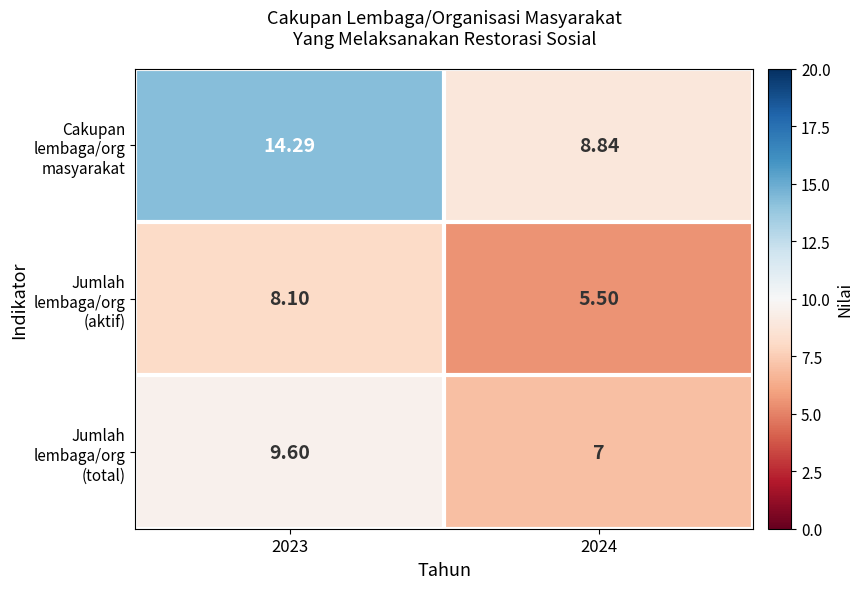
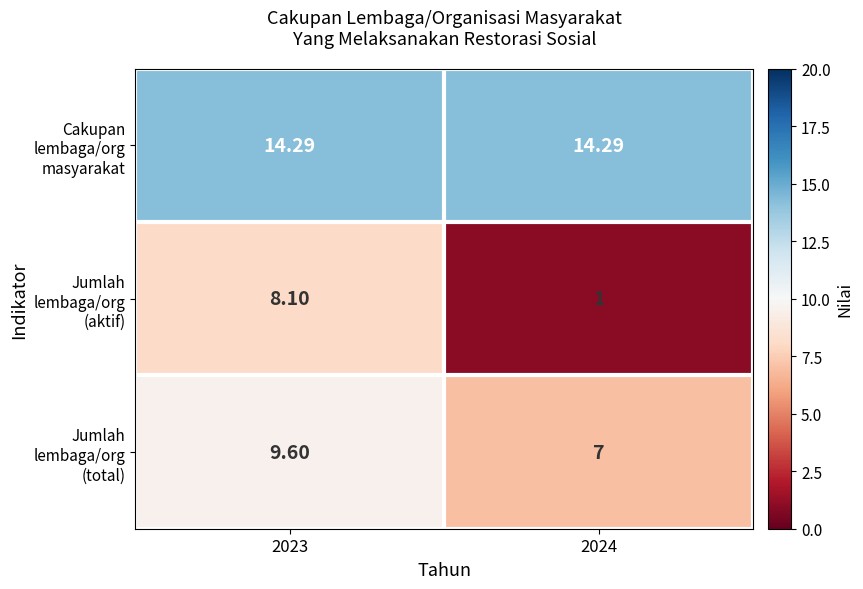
Cakupan lembaga/org masyarakat, 2024: 8.84 -> 14.29
Jumlah lembaga/org (aktif), 2024: 5.50 -> 1
